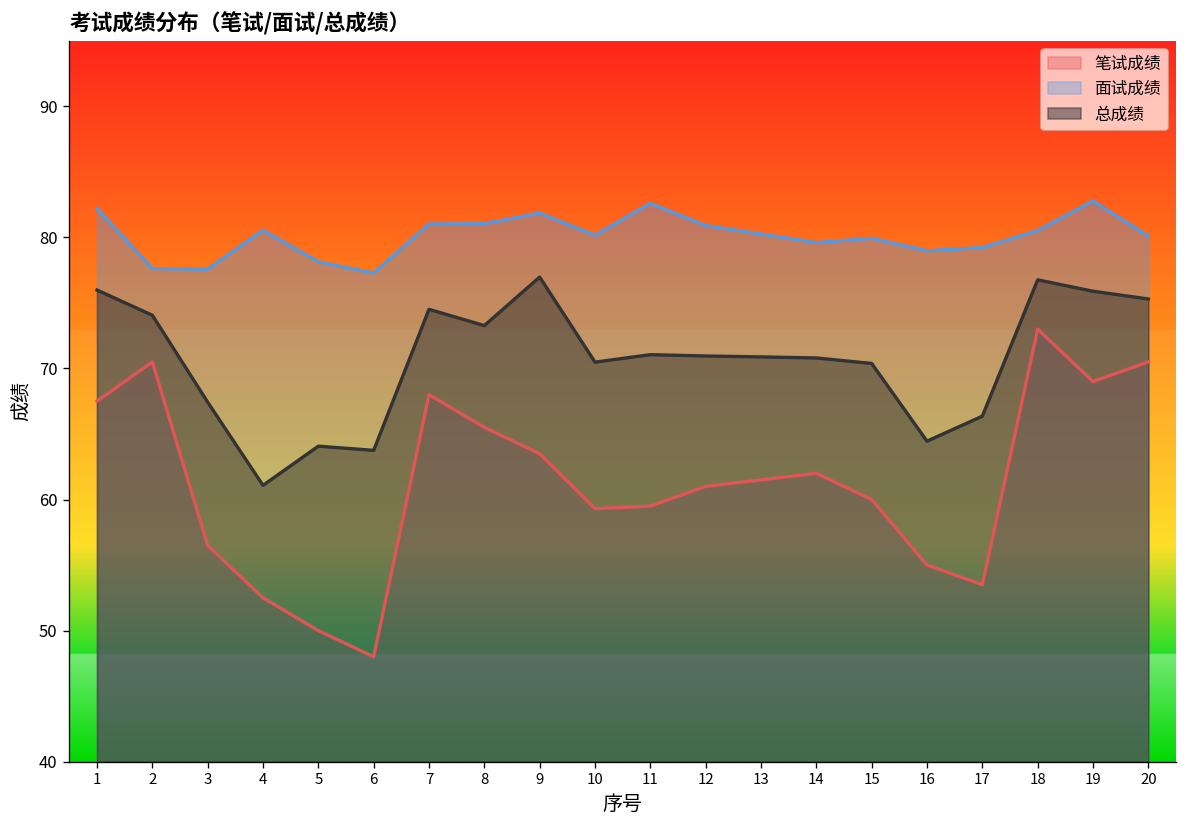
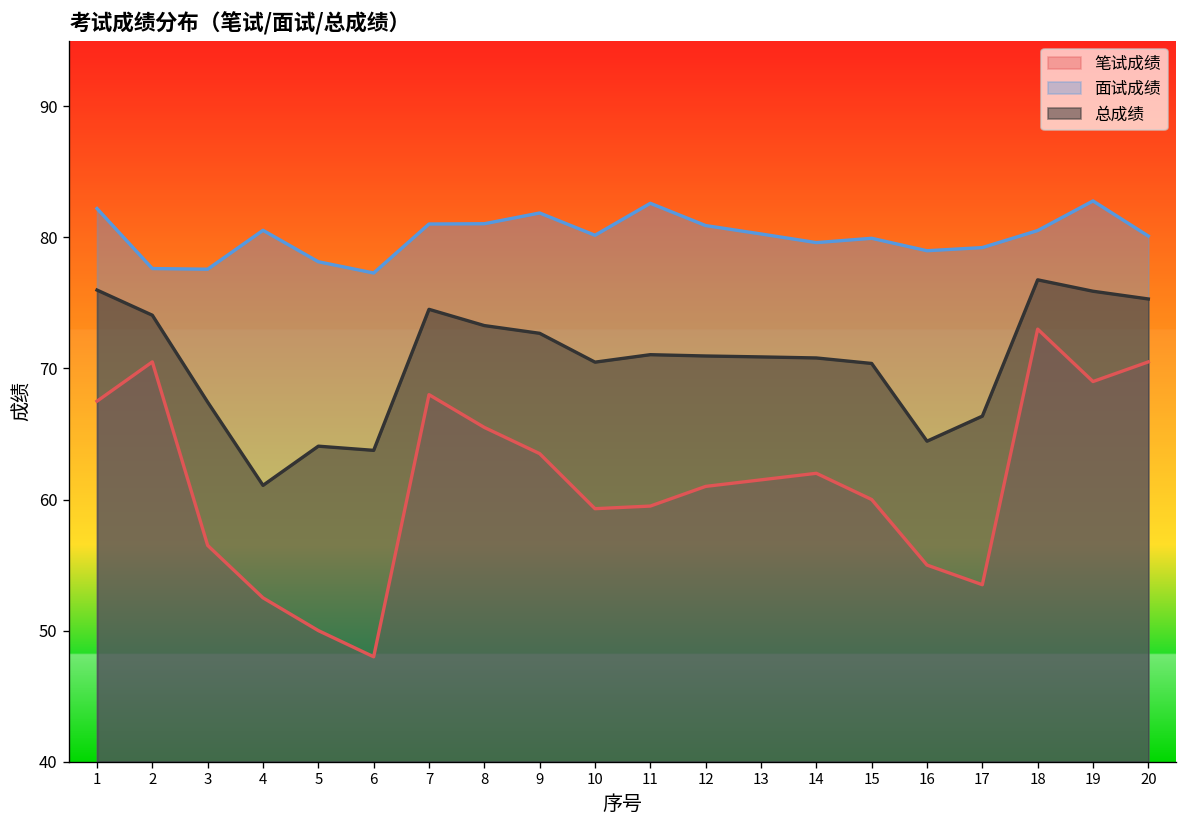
总成绩, 9: 77.0 -> 72.7
